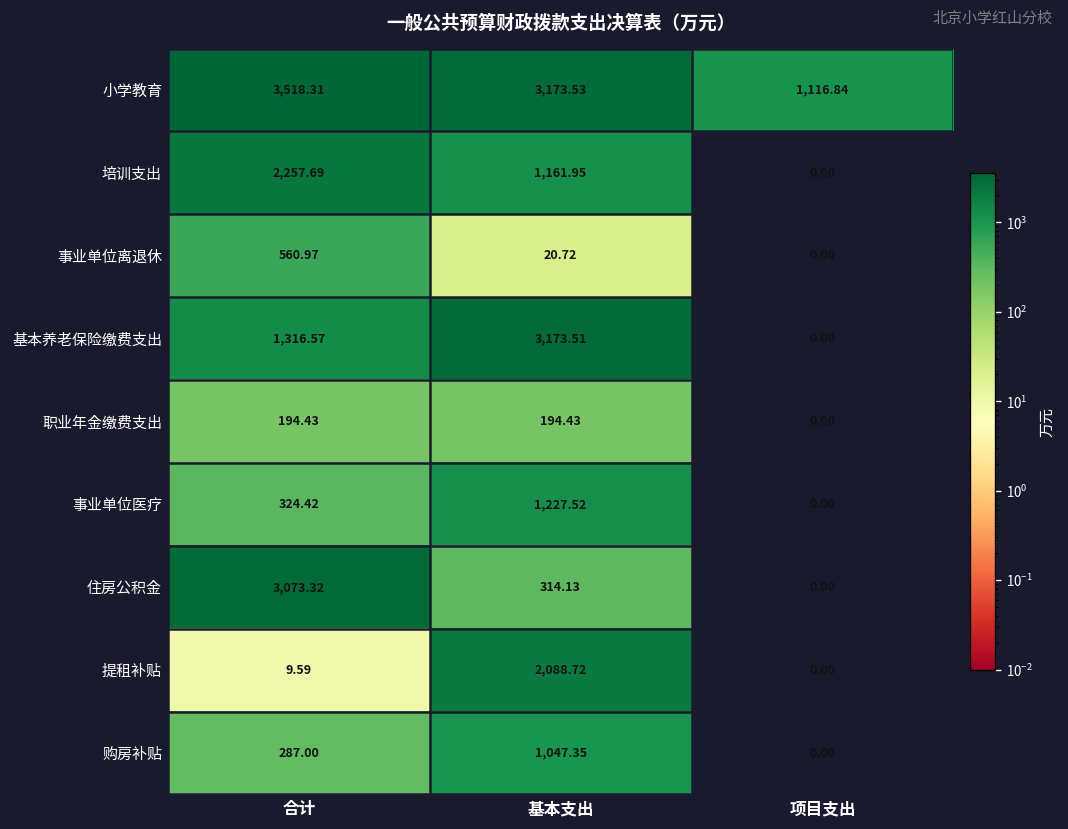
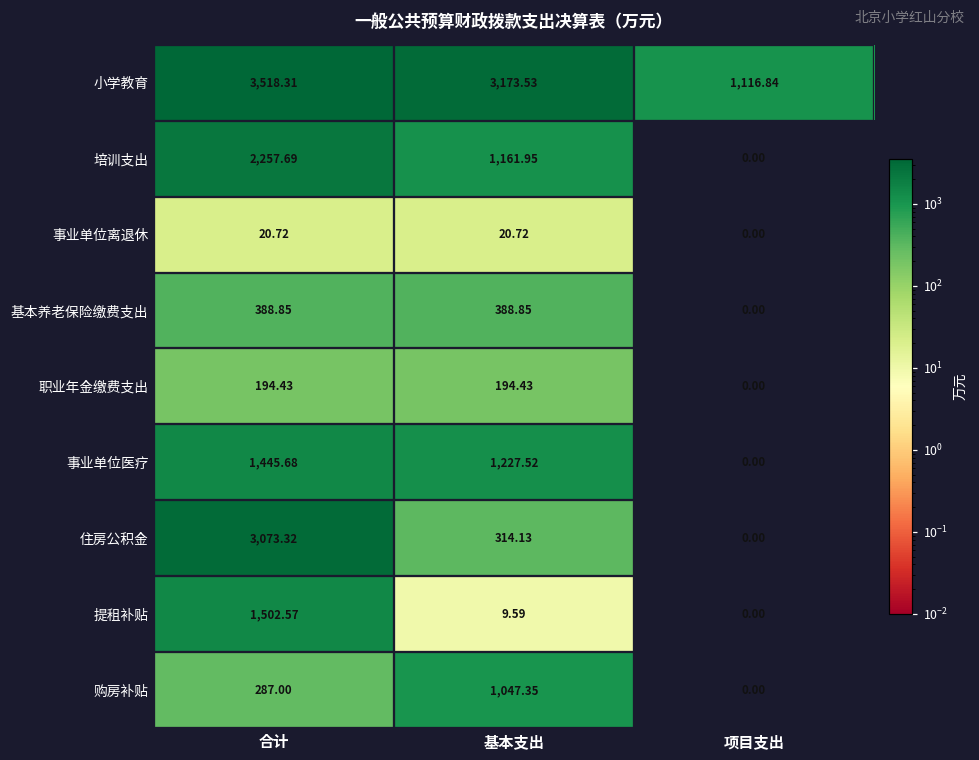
事业单位离退休, 合计: 560.97 -> 20.72
基本养老保险缴费支出, 合计: 1,316.57 -> 388.85
基本养老保险缴费支出, 基本支出: 3,173.51 -> 388.85
事业单位医疗, 合计: 324.42 -> 1,445.68
提租补贴, 合计: 9.59 -> 1,502.57
提租补贴, 基本支出: 2,088.72 -> 9.59
